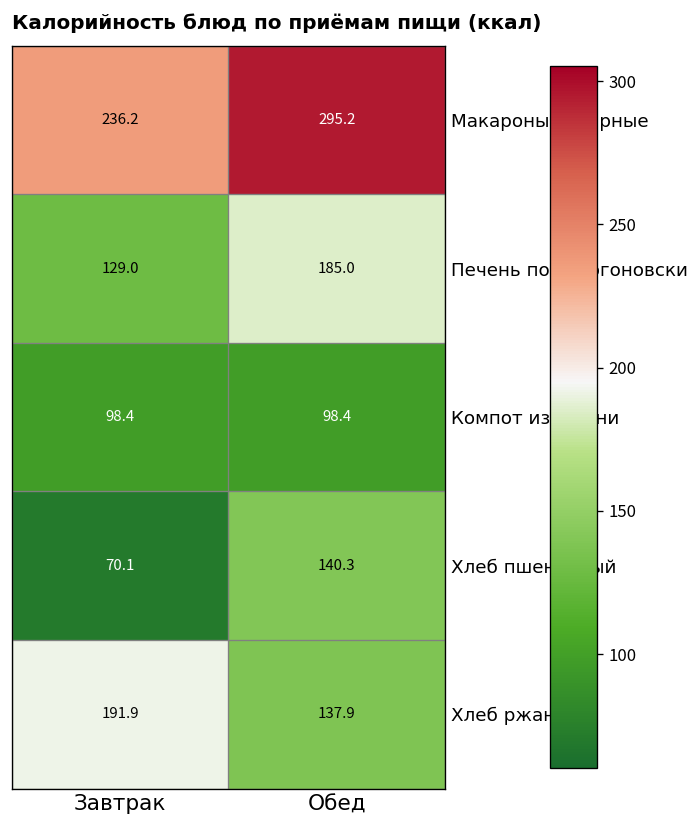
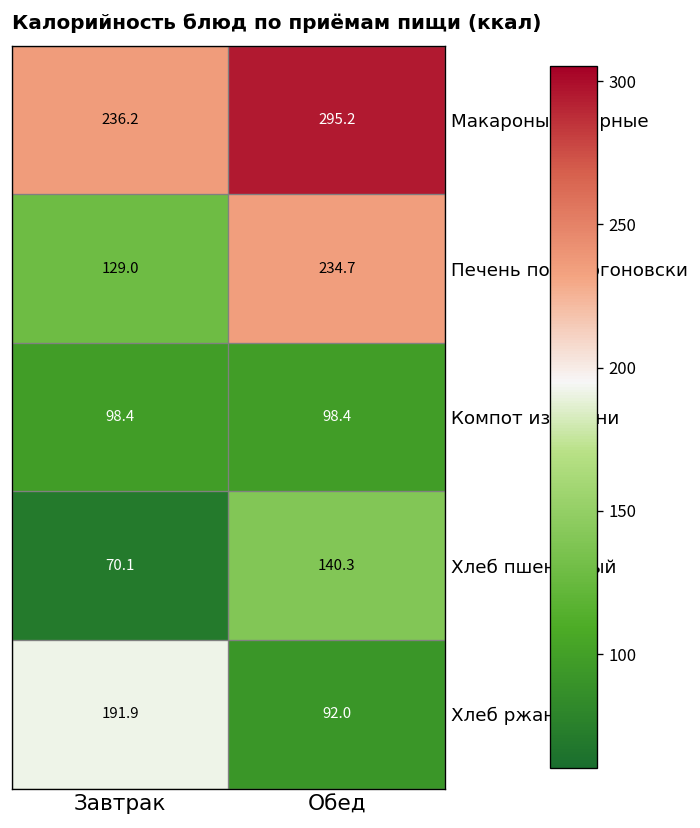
Печень по-строгоновски, Обед: 185.0 -> 234.7
Хлеб ржаной, Обед: 137.9 -> 92.0
